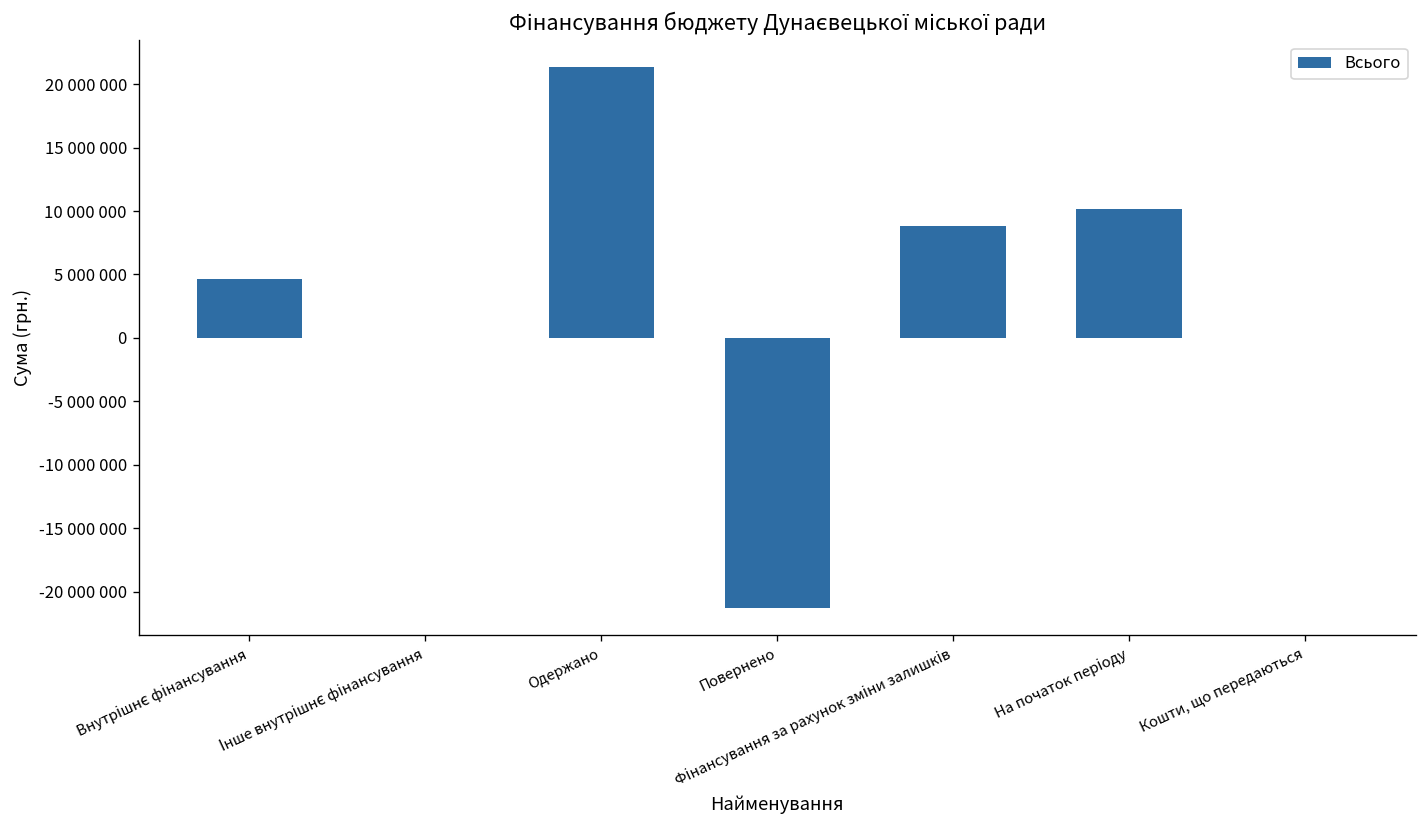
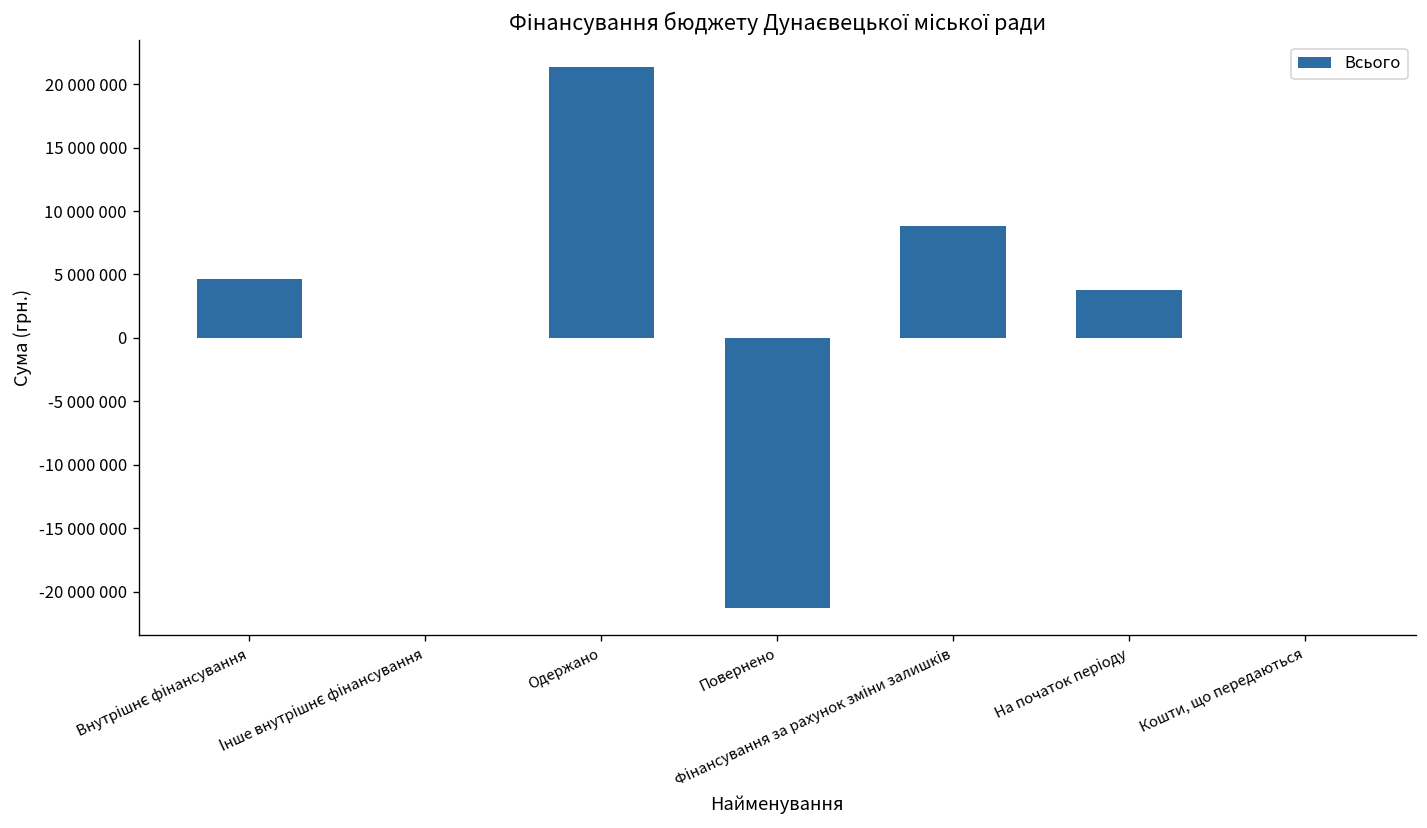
На початок періоду: 10200000 -> 3800000
